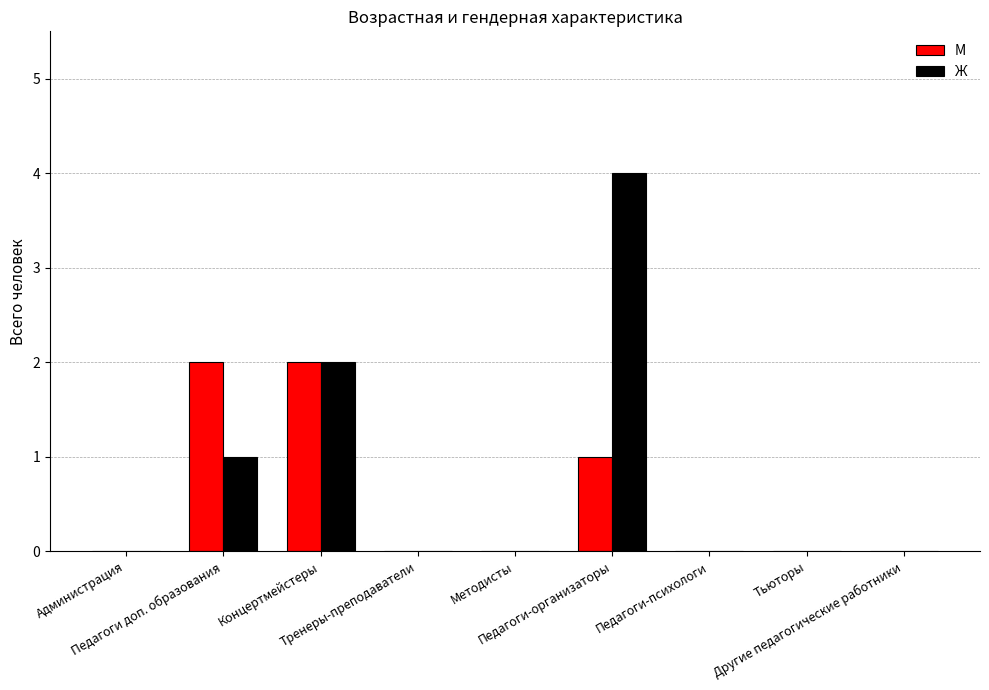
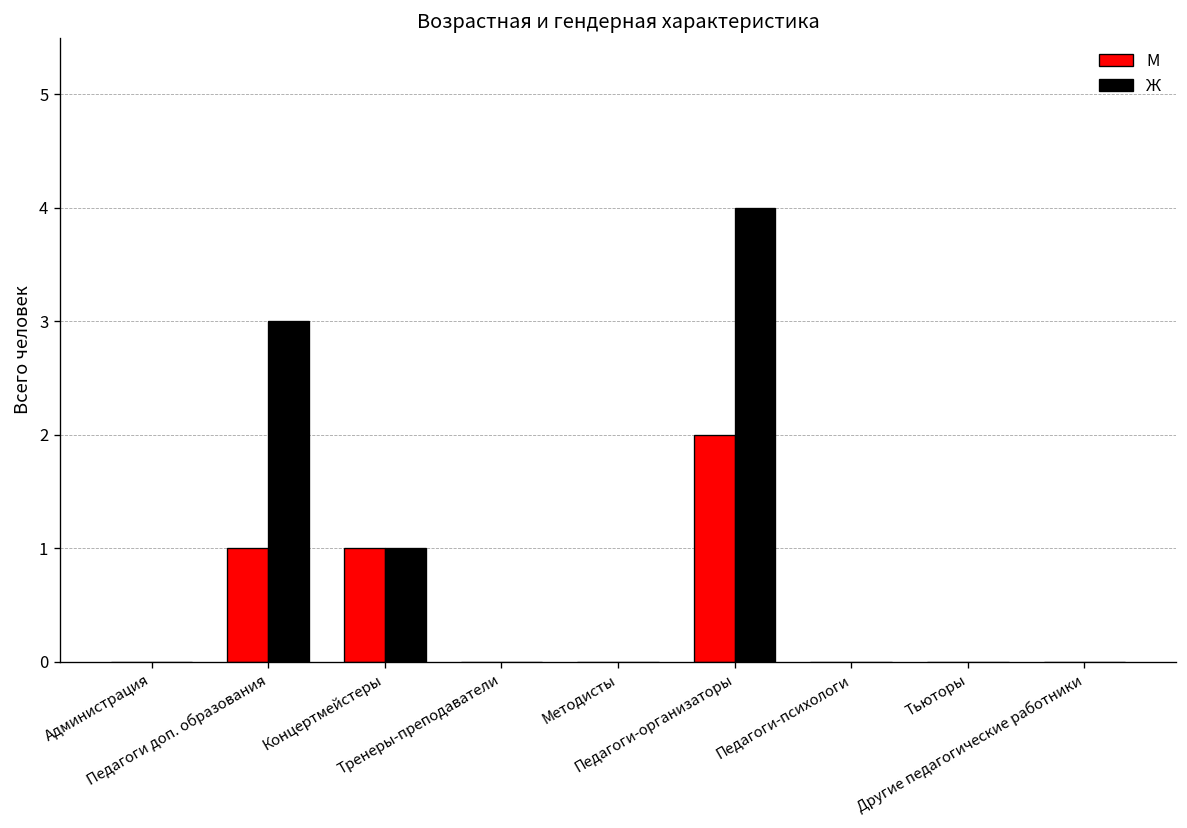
М, Педагоги доп. образования: 2 -> 1
Ж, Педагоги доп. образования: 1 -> 3
М, Концертмейстеры: 2 -> 1
Ж, Концертмейстеры: 2 -> 1
М, Педагоги-организаторы: 1 -> 2
